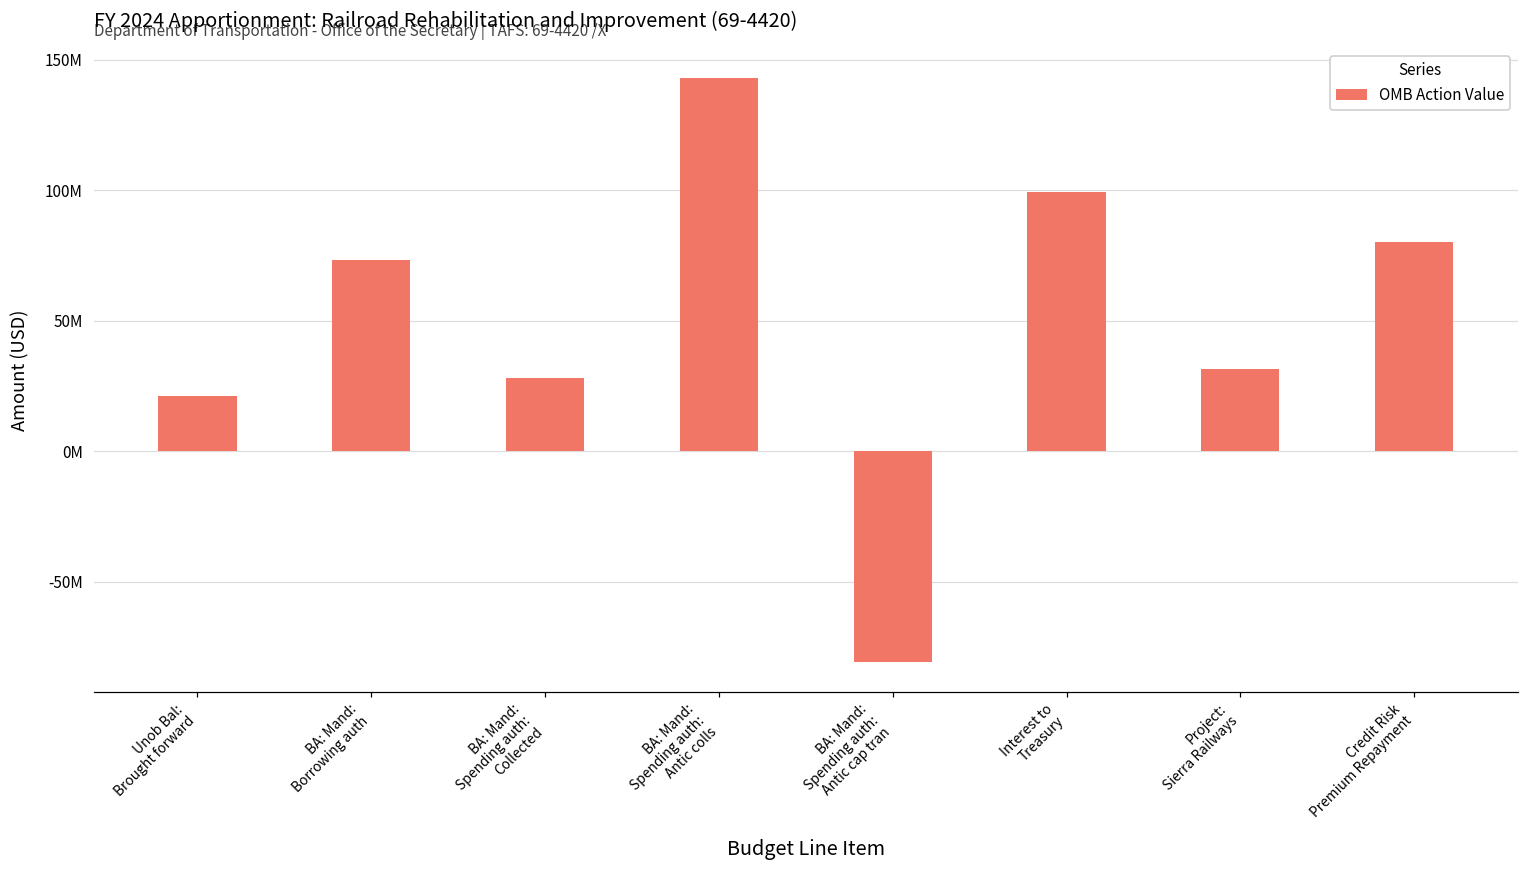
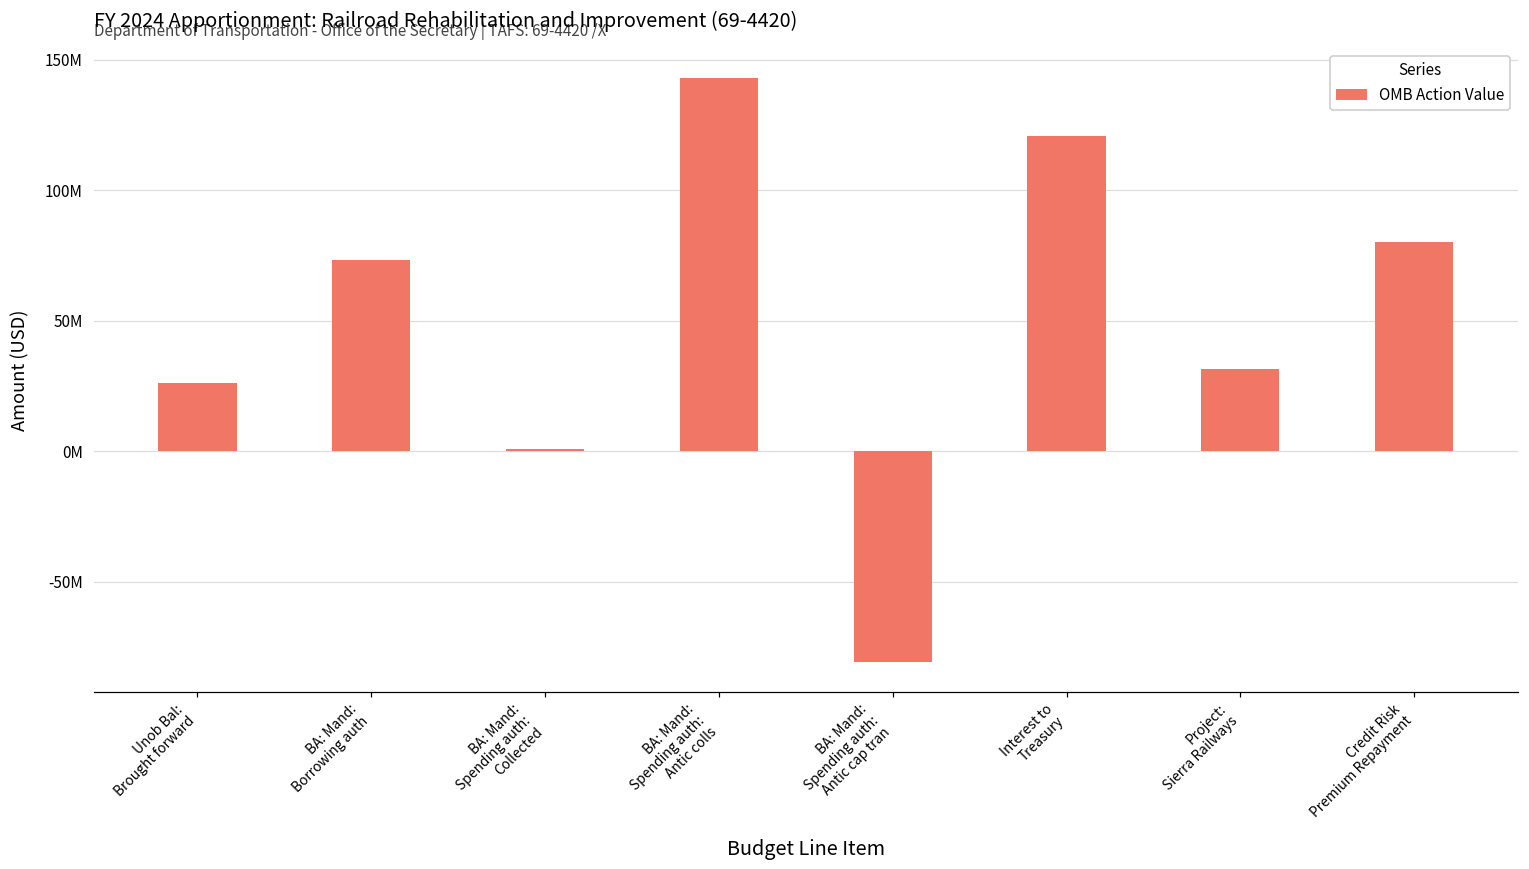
Unob Bal: Brought forward: 21000000 -> 26000000
BA: Mand: Spending auth: Collected: 28000000 -> 1000000
Interest to Treasury: 99000000 -> 121000000
